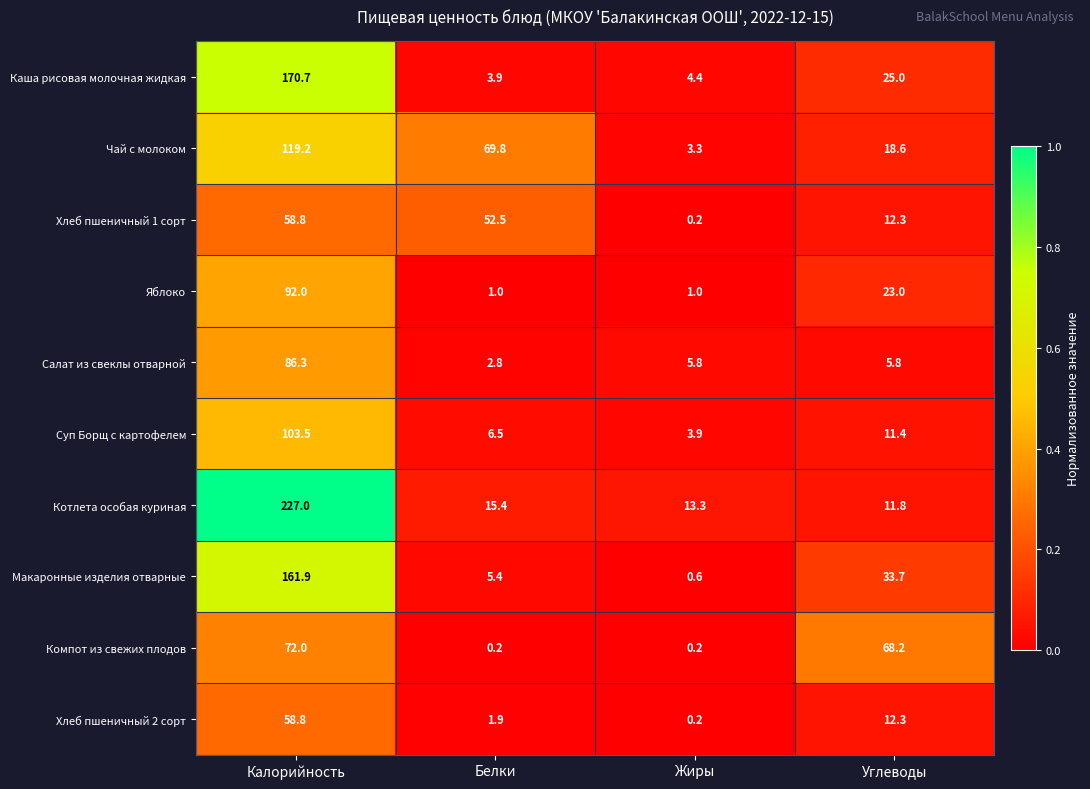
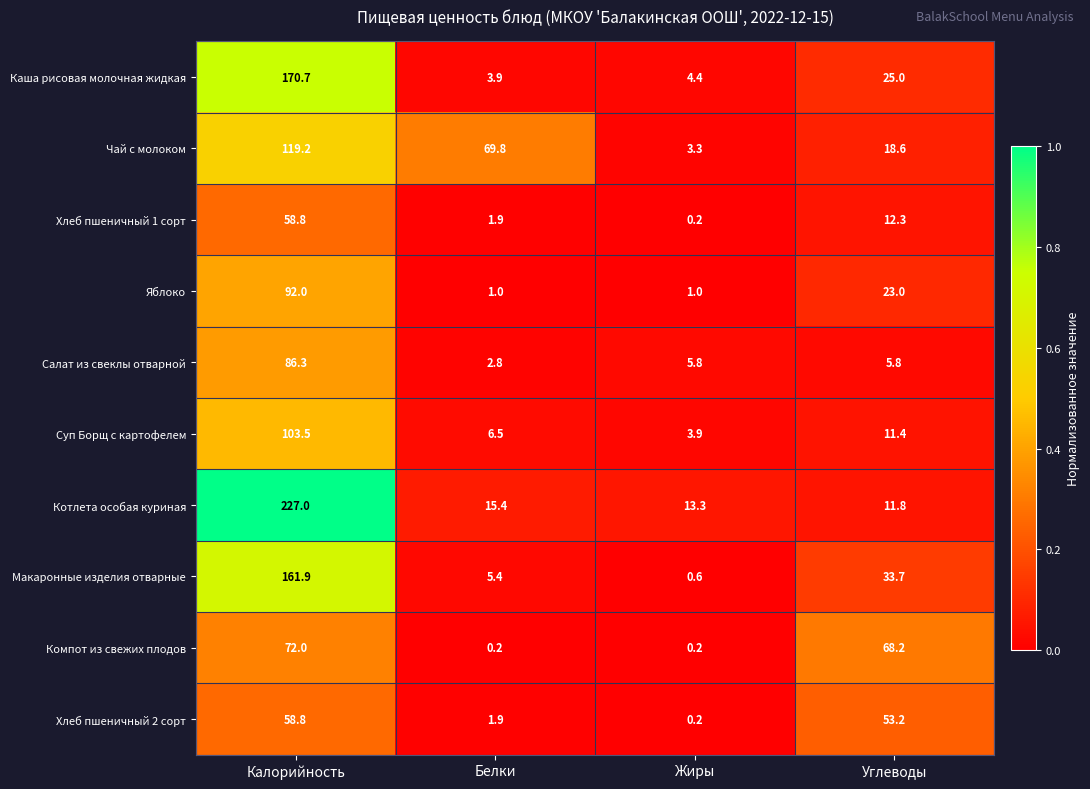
Хлеб пшеничный 1 сорт, Белки: 52.5 -> 1.9
Хлеб пшеничный 2 сорт, Углеводы: 12.3 -> 53.2
